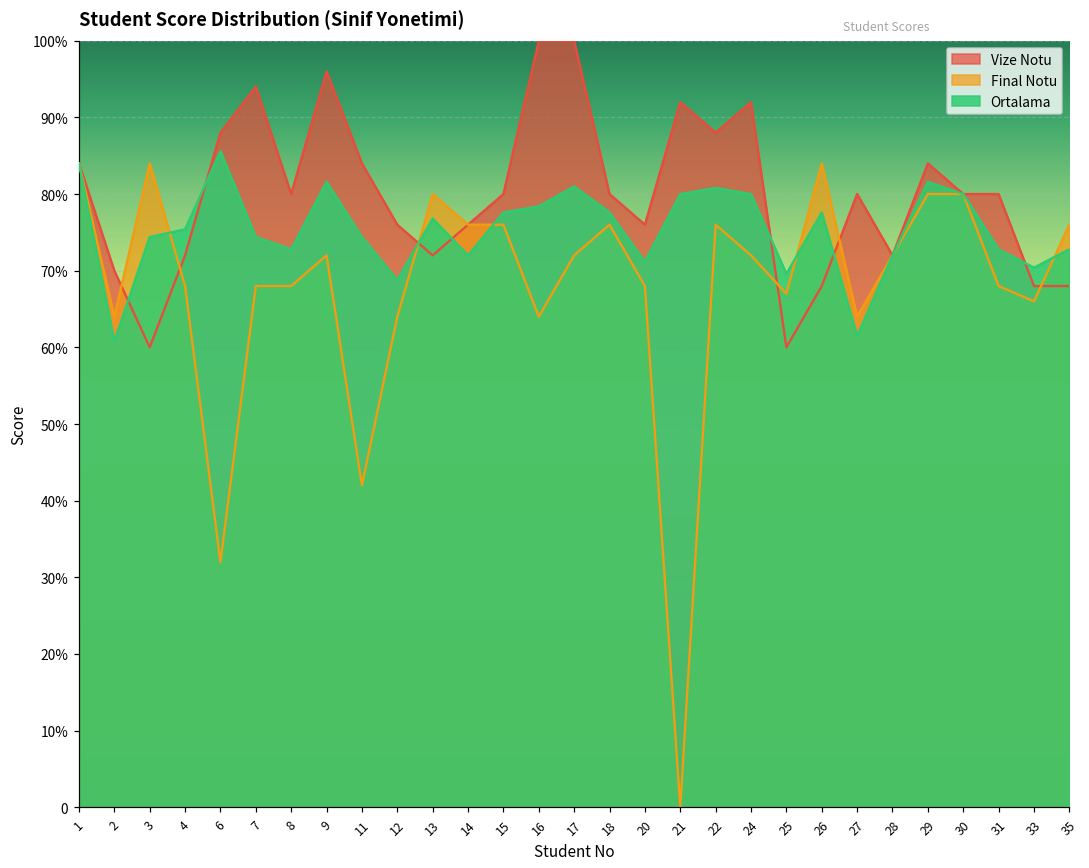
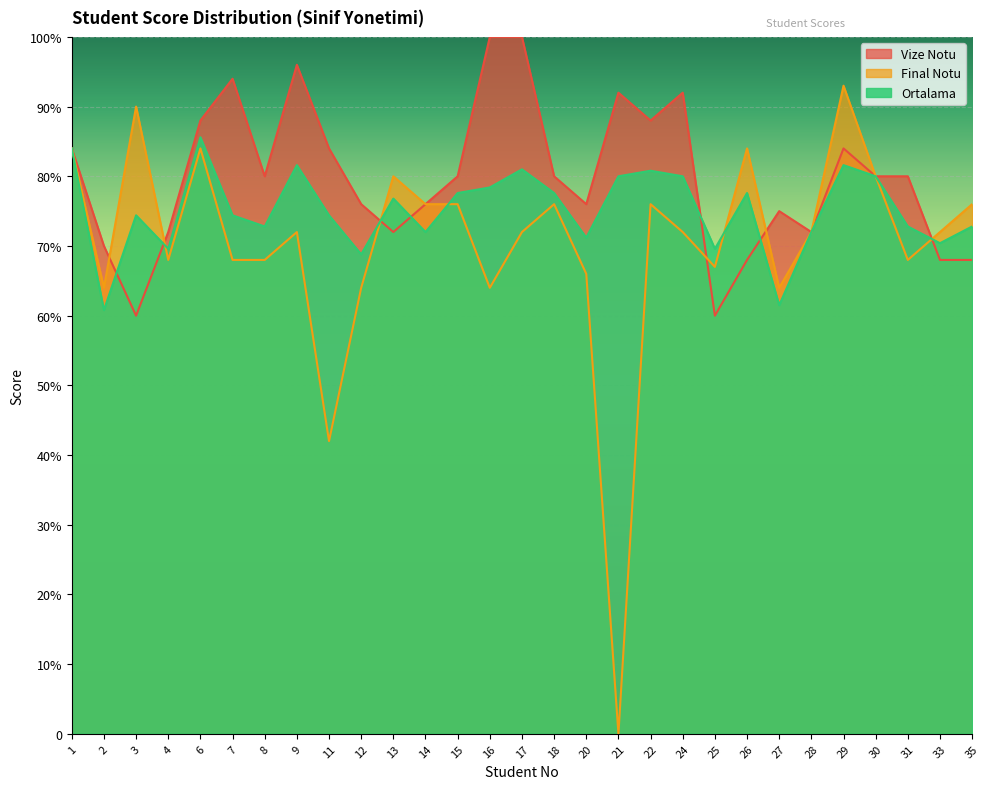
Final Notu, 3: 84% -> 90%
Ortalama, 4: 75% -> 70%
Final Notu, 6: 32% -> 84%
Final Notu, 20: 68% -> 66%
Vize Notu, 27: 80% -> 75%
Final Notu, 29: 80% -> 93%
Final Notu, 33: 66% -> 72%
